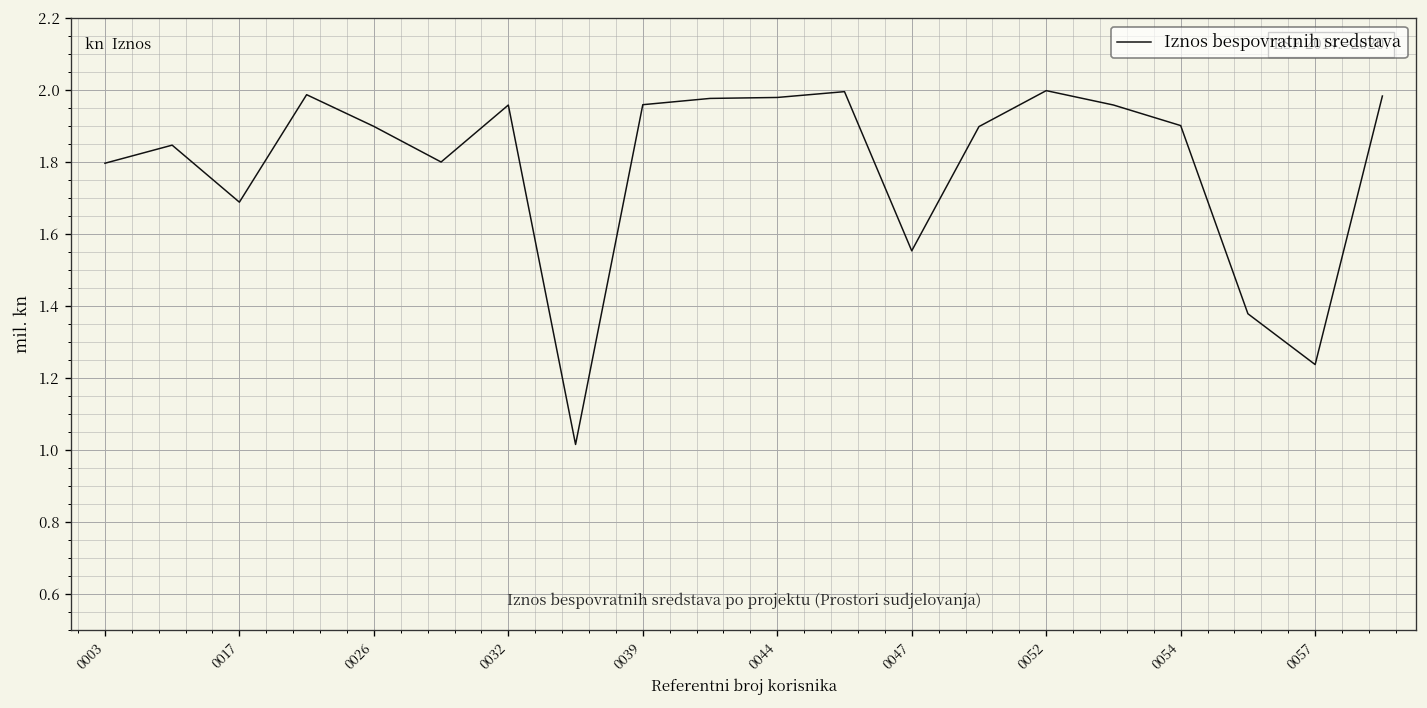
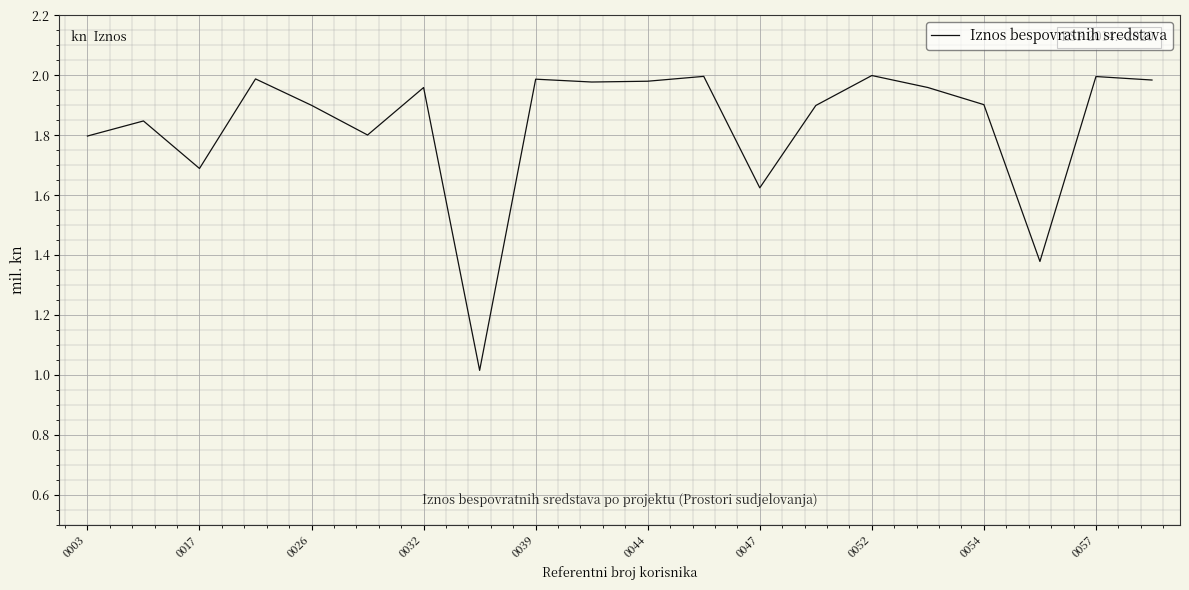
0039: 1.96 -> 1.99
0047: 1.55 -> 1.62
0057: 1.24 -> 2.00
